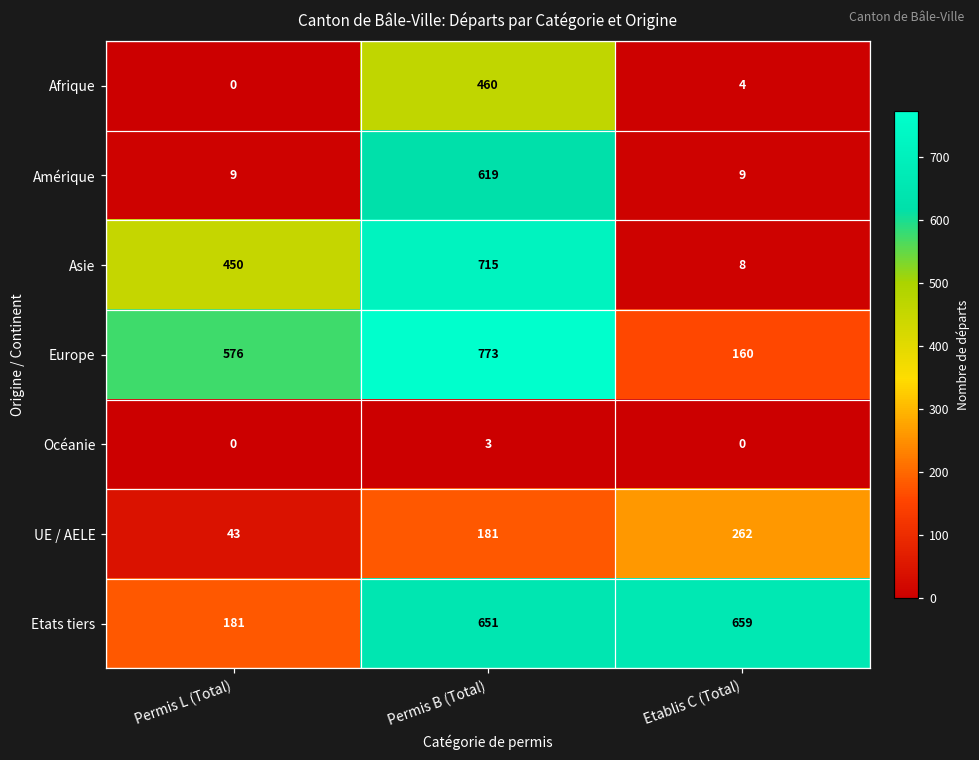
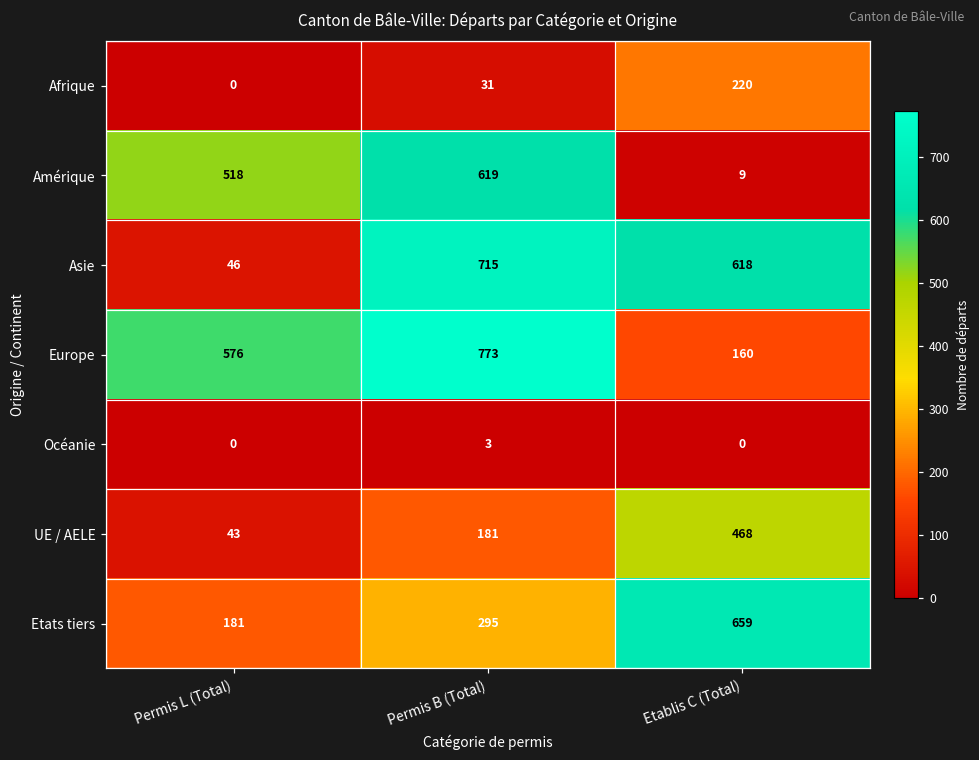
Afrique, Permis B (Total): 460 -> 31
Afrique, Etablis C (Total): 4 -> 220
Amérique, Permis L (Total): 9 -> 518
Asie, Permis L (Total): 450 -> 46
Asie, Etablis C (Total): 8 -> 618
UE / AELE, Etablis C (Total): 262 -> 468
Etats tiers, Permis B (Total): 651 -> 295
